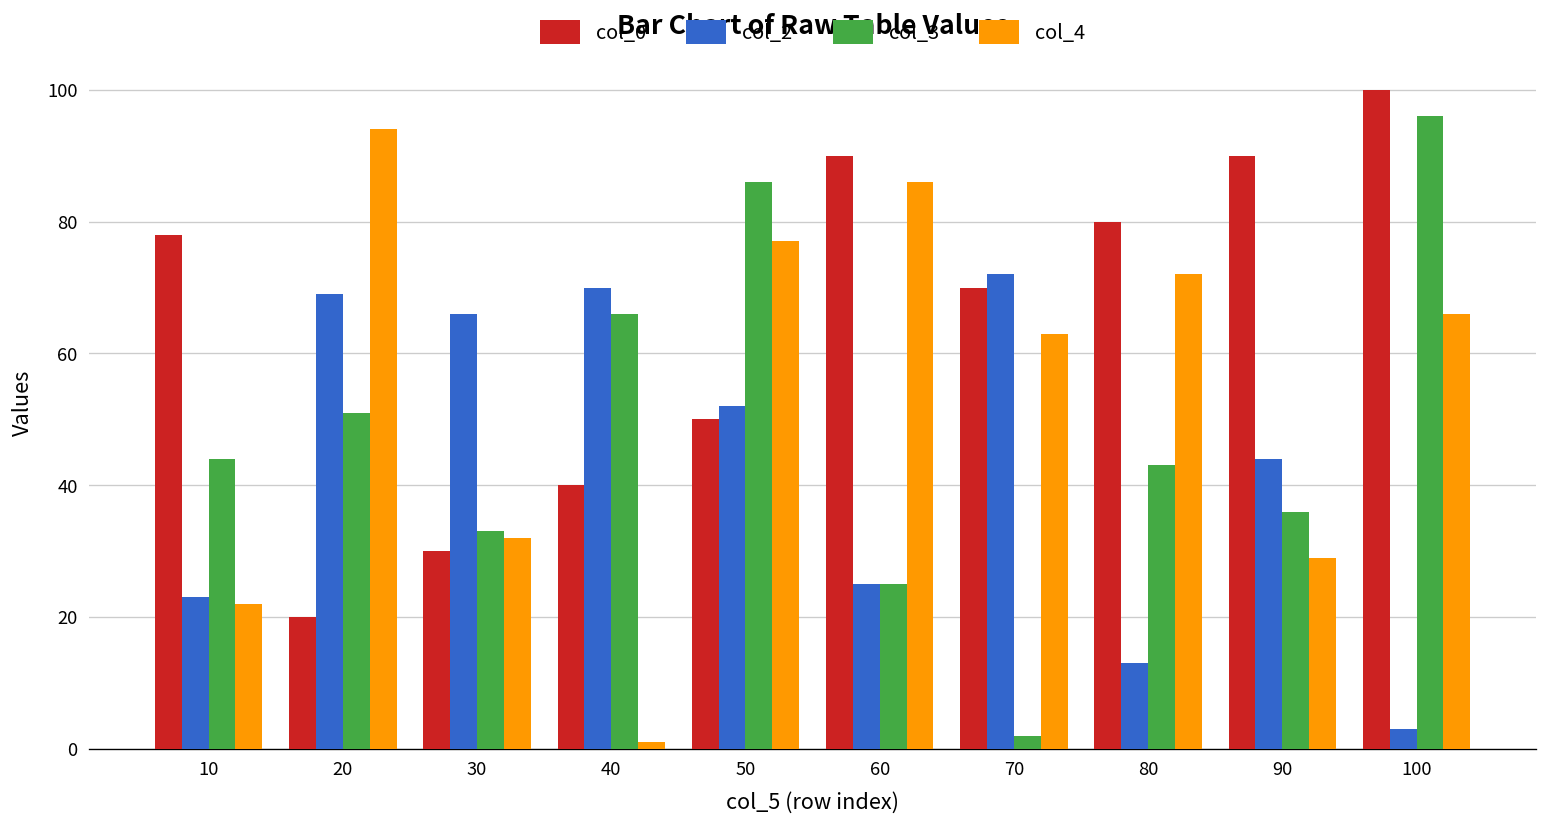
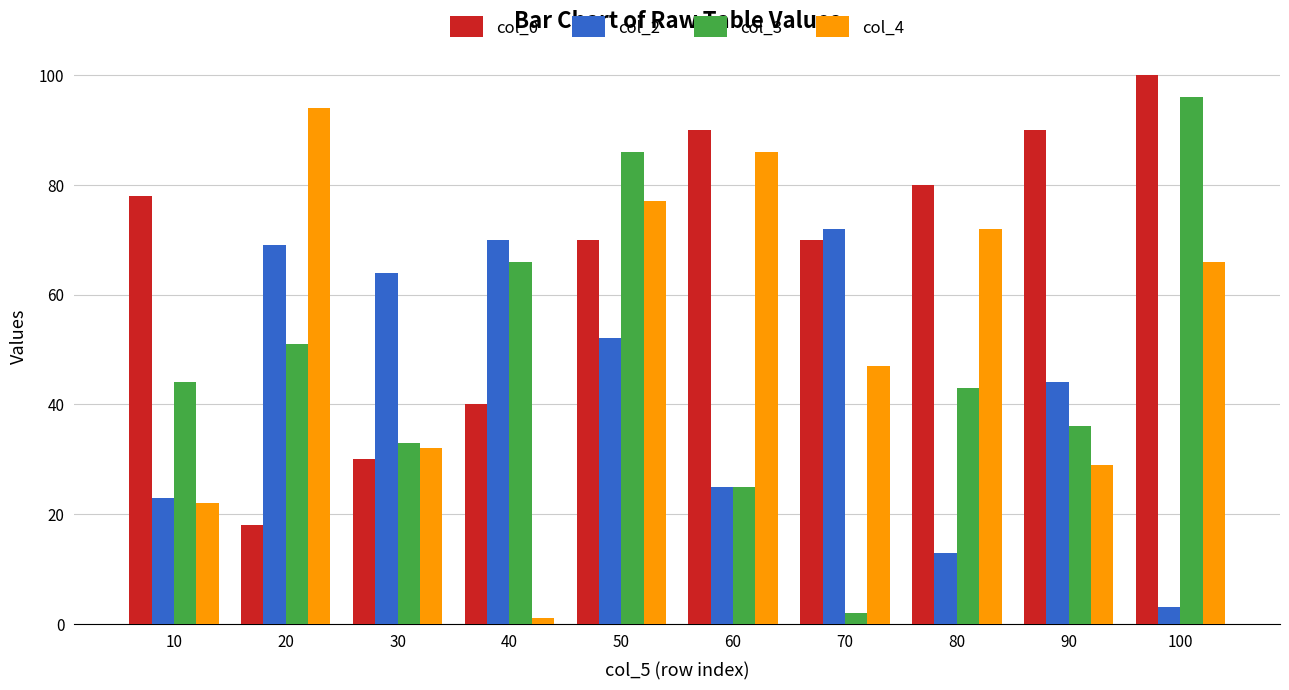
col_0, 20: 20 -> 18
col_2, 30: 66 -> 64
col_0, 50: 50 -> 70
col_4, 70: 63 -> 47
